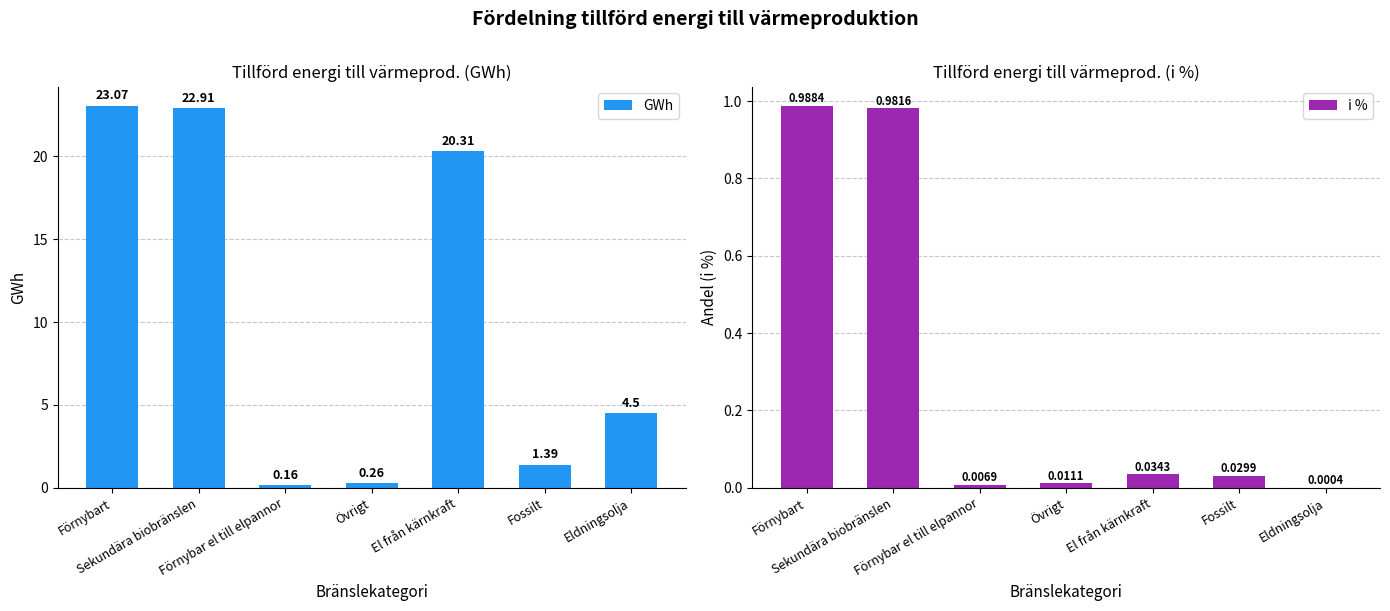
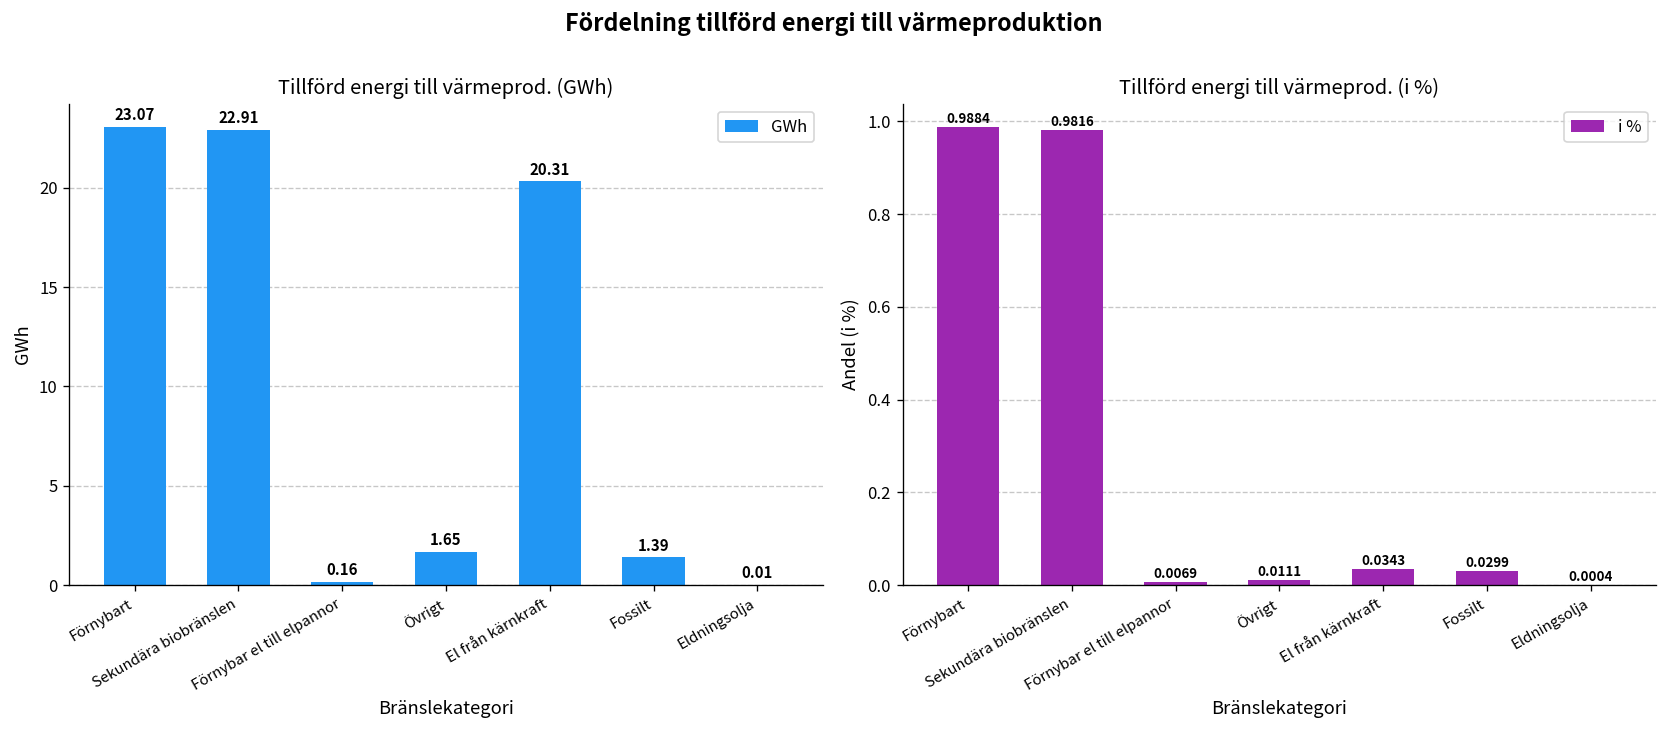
Tillförd energi till värmeprod. (GWh), Övrigt: 0.26 -> 1.65
Tillförd energi till värmeprod. (GWh), Eldningsolja: 4.5 -> 0.01
